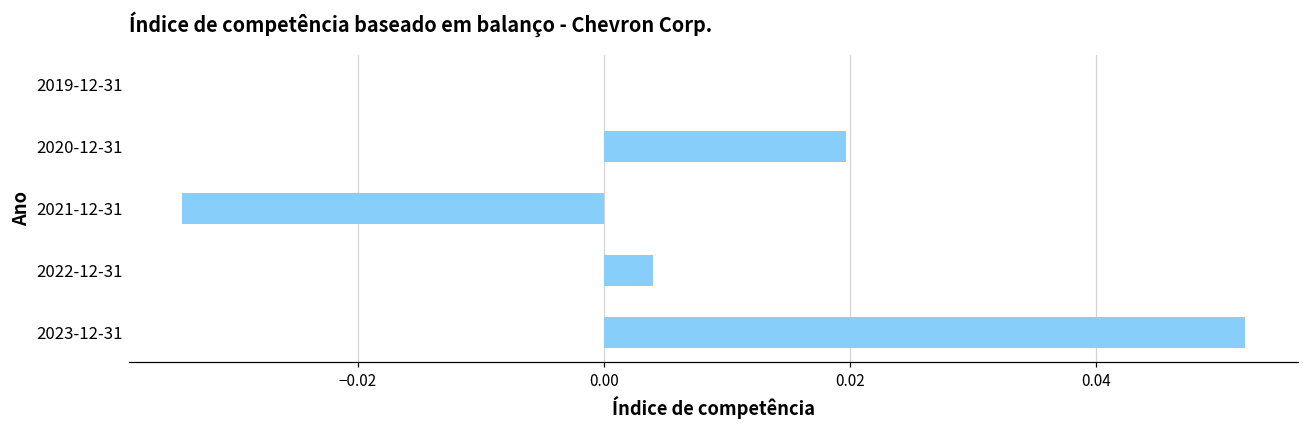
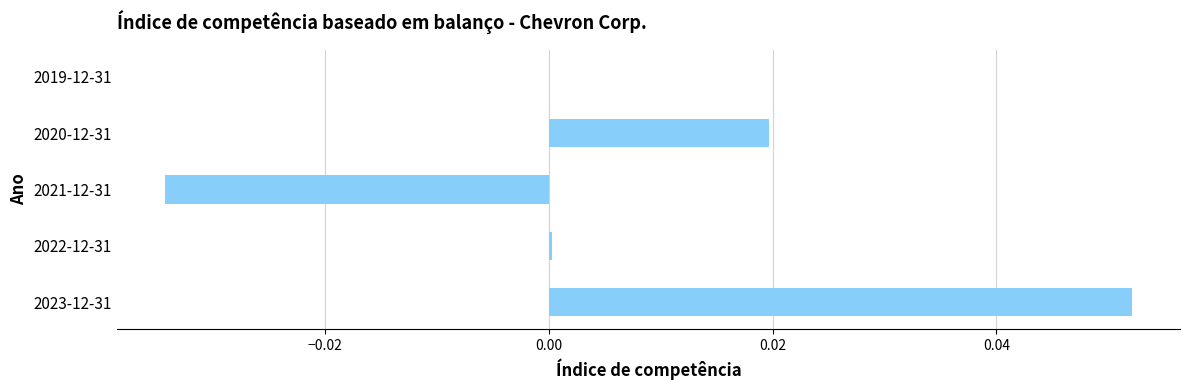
2022-12-31: 0.0040 -> 0.0003
